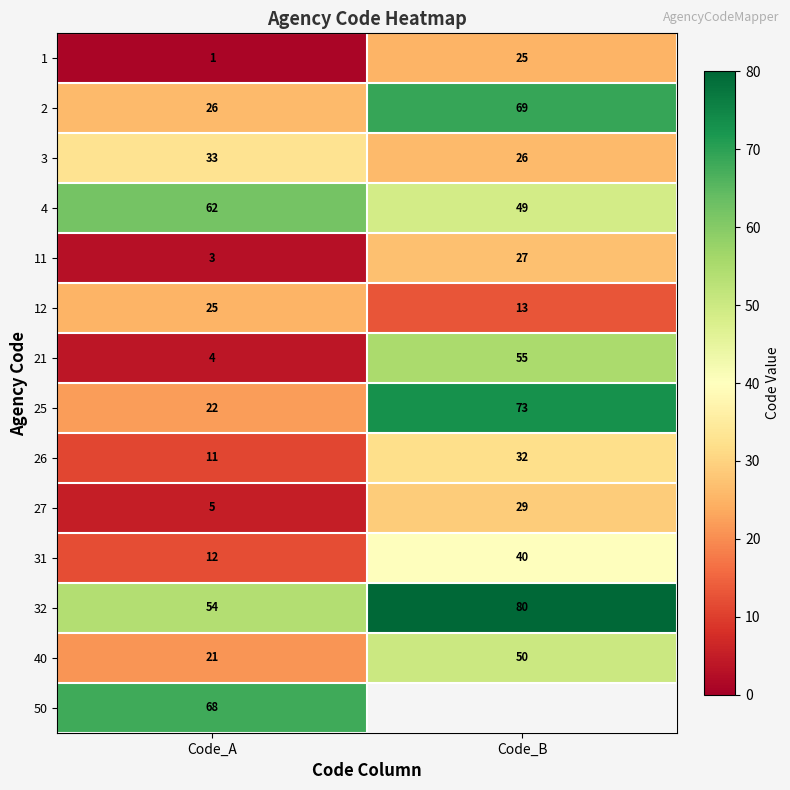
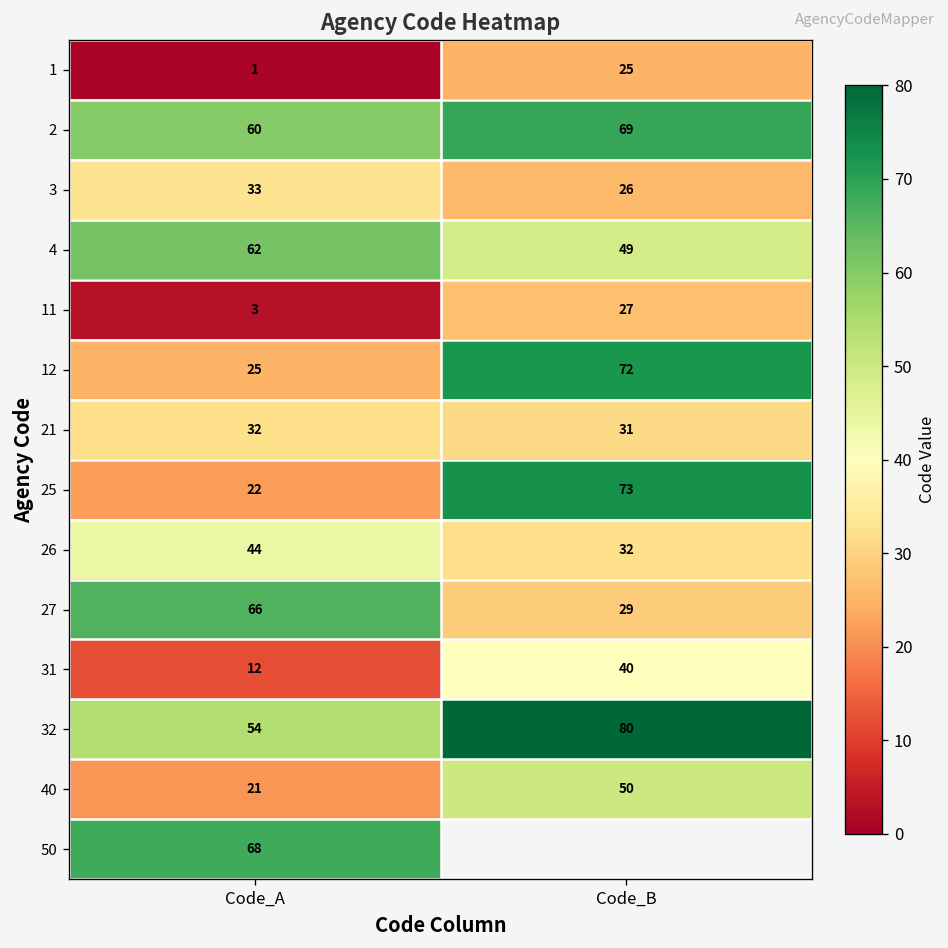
2, Code_A: 26 -> 60
12, Code_B: 13 -> 72
21, Code_A: 4 -> 32
21, Code_B: 55 -> 31
26, Code_A: 11 -> 44
27, Code_A: 5 -> 66
